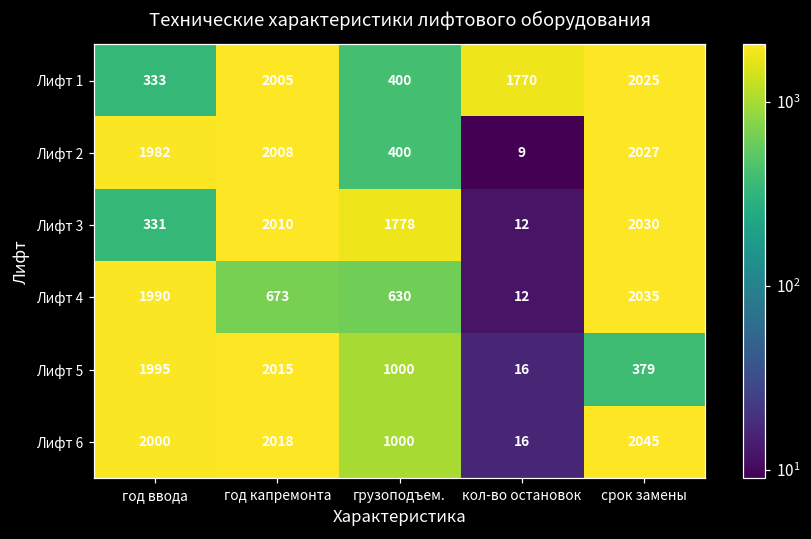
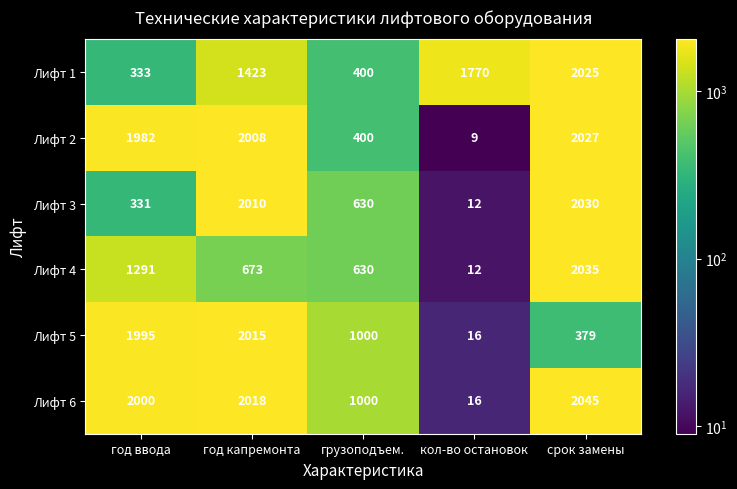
Лифт 1, год капремонта: 2005 -> 1423
Лифт 3, грузоподъем.: 1778 -> 630
Лифт 4, год ввода: 1990 -> 1291
